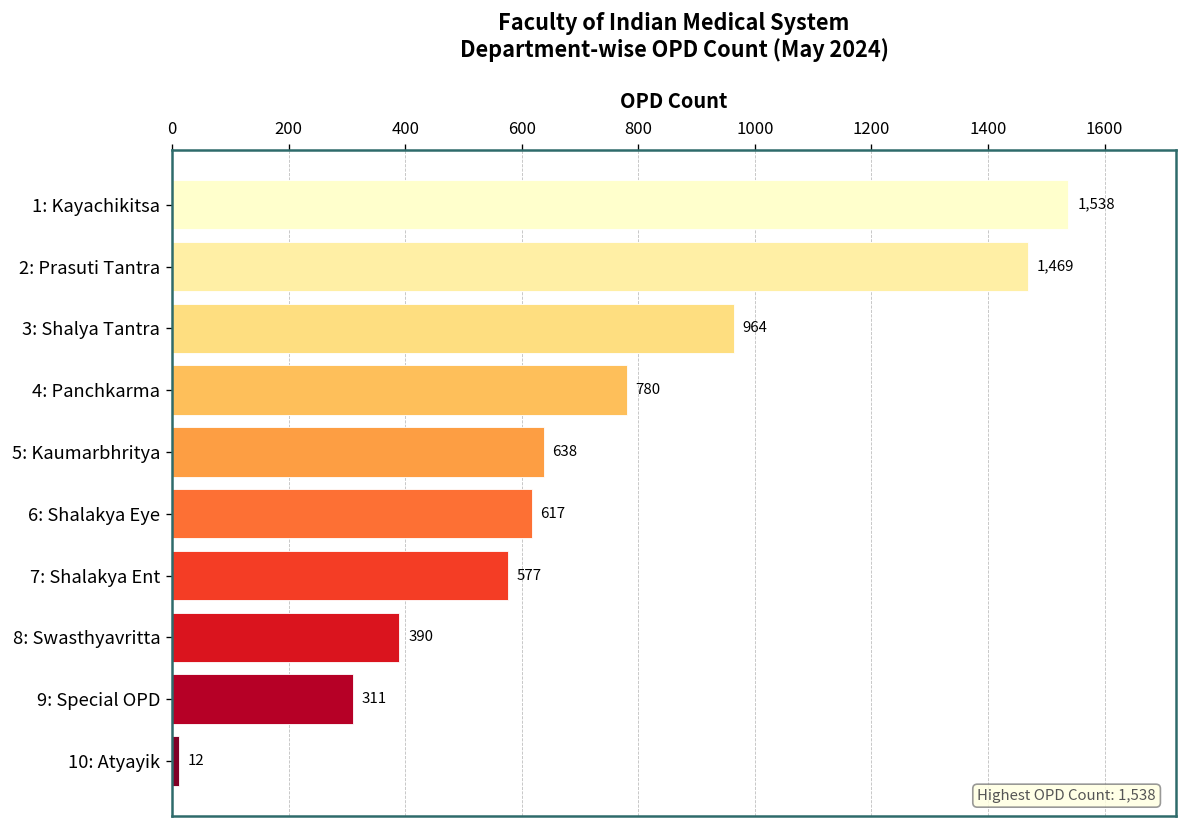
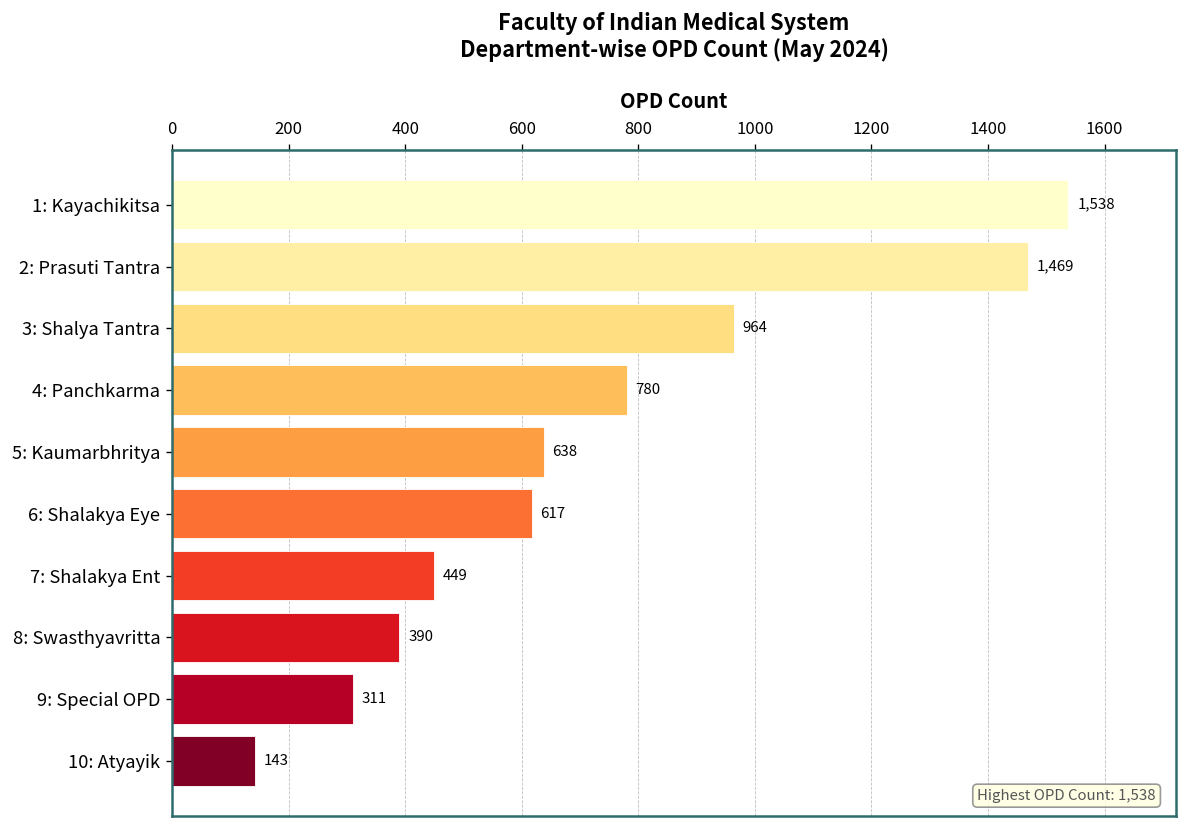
7: Shalakya Ent: 577 -> 449
10: Atyayik: 12 -> 143
